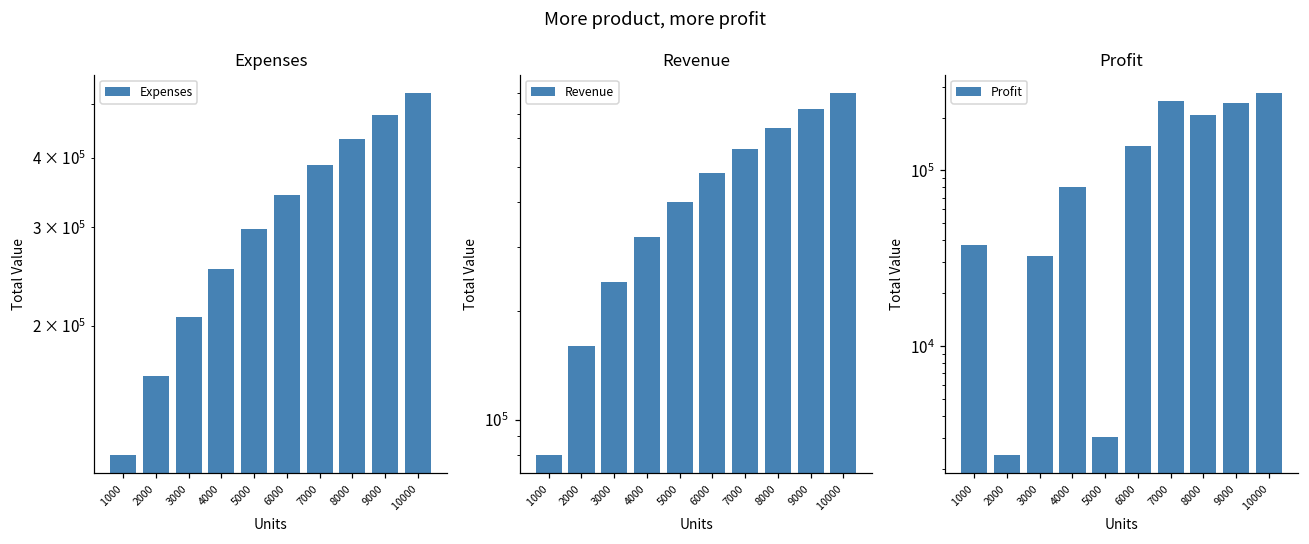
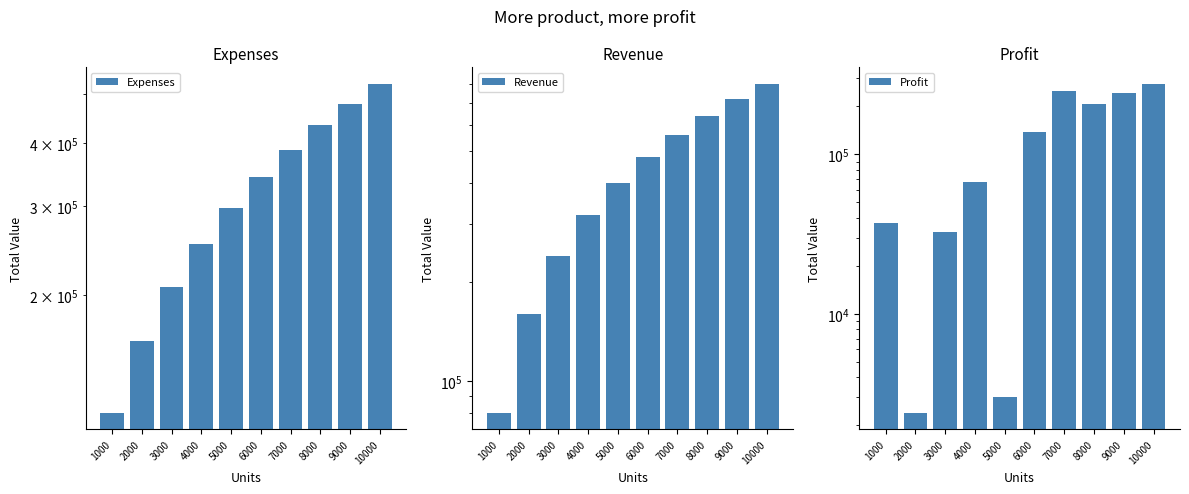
Profit, 4000: 80000 -> 68000
